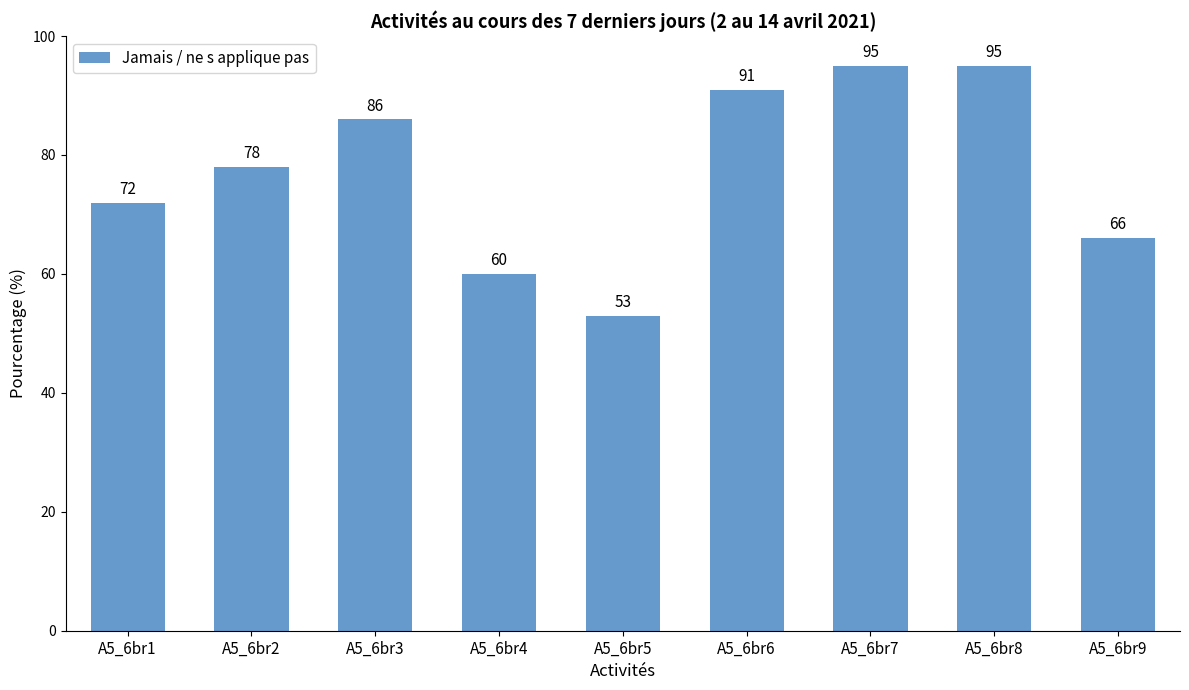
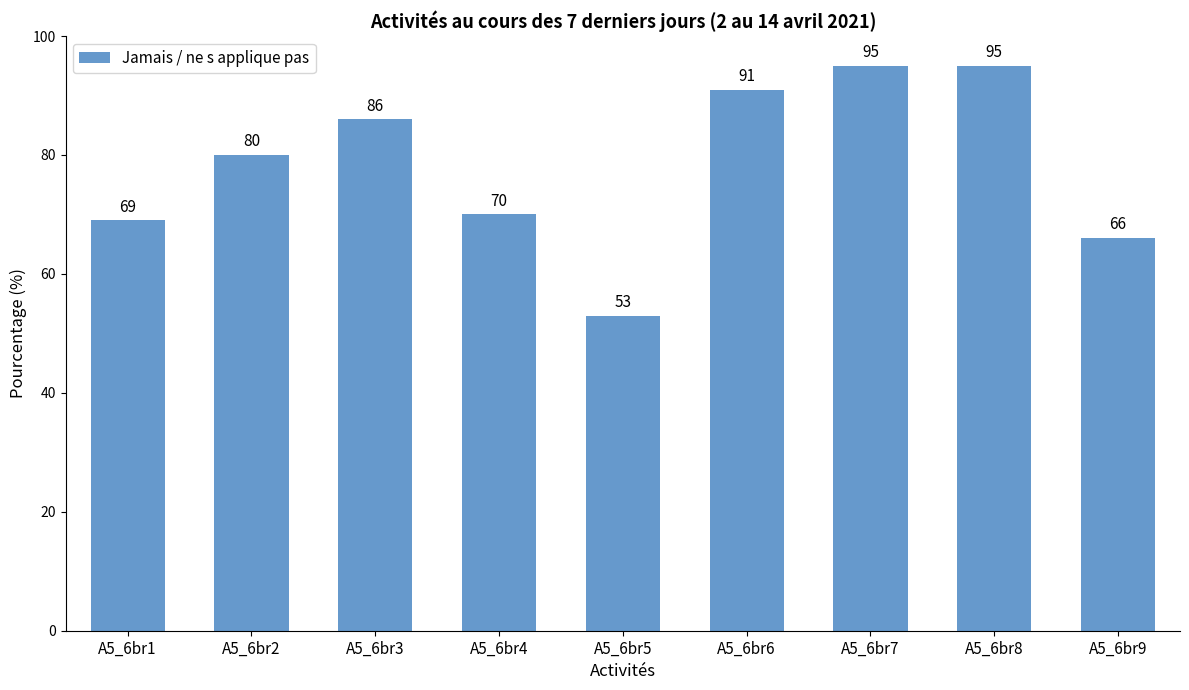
A5_6br1: 72 -> 69
A5_6br2: 78 -> 80
A5_6br4: 60 -> 70
